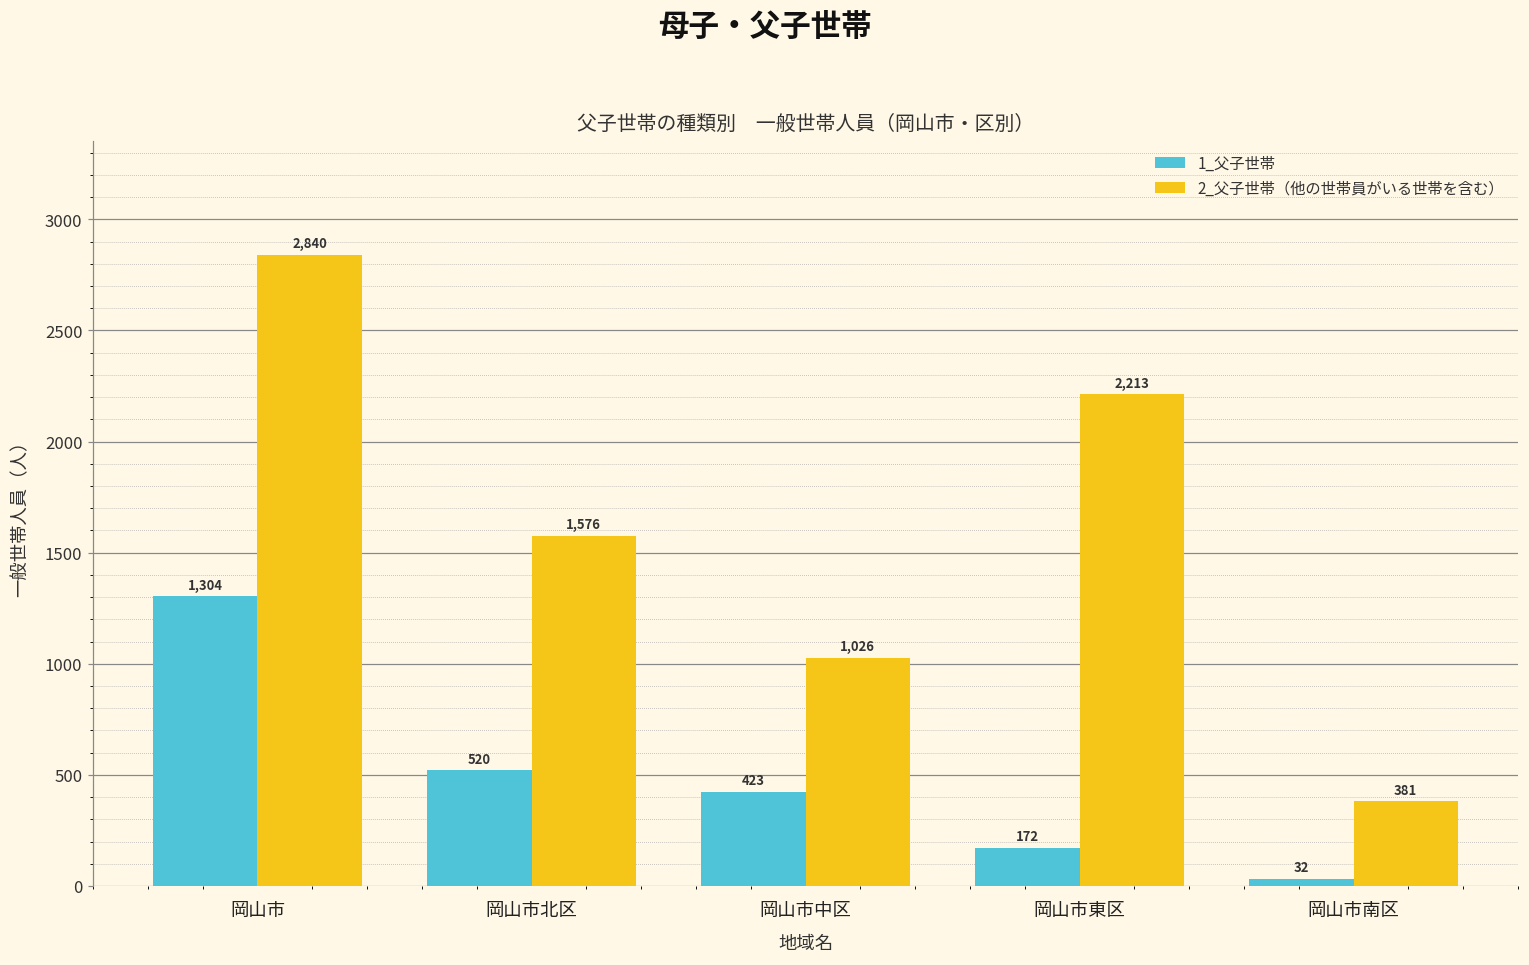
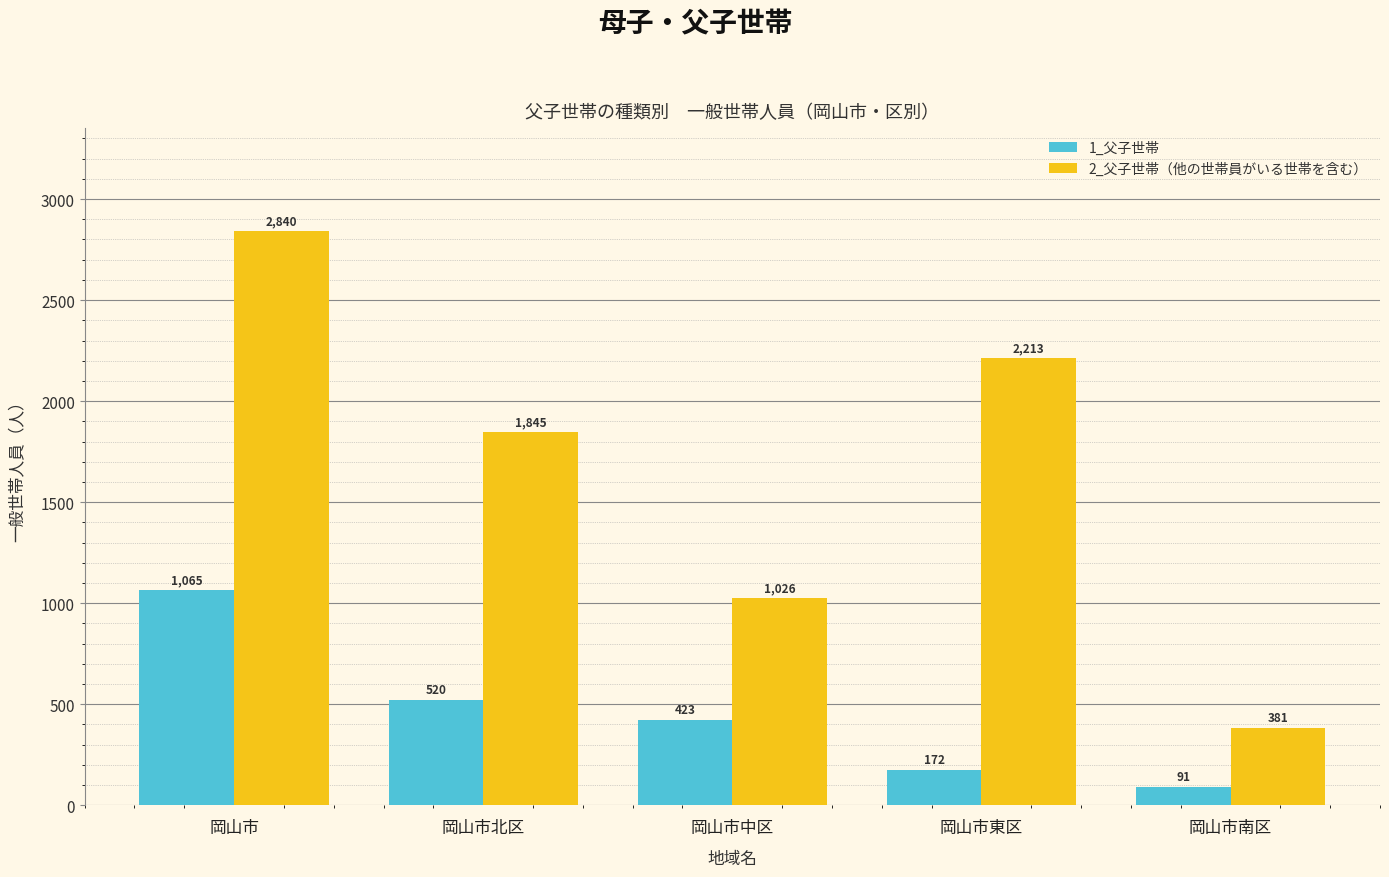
1_父子世帯, 岡山市: 1,304 -> 1,065
2_父子世帯（他の世帯員がいる世帯を含む）, 岡山市北区: 1,576 -> 1,845
1_父子世帯, 岡山市南区: 32 -> 91
